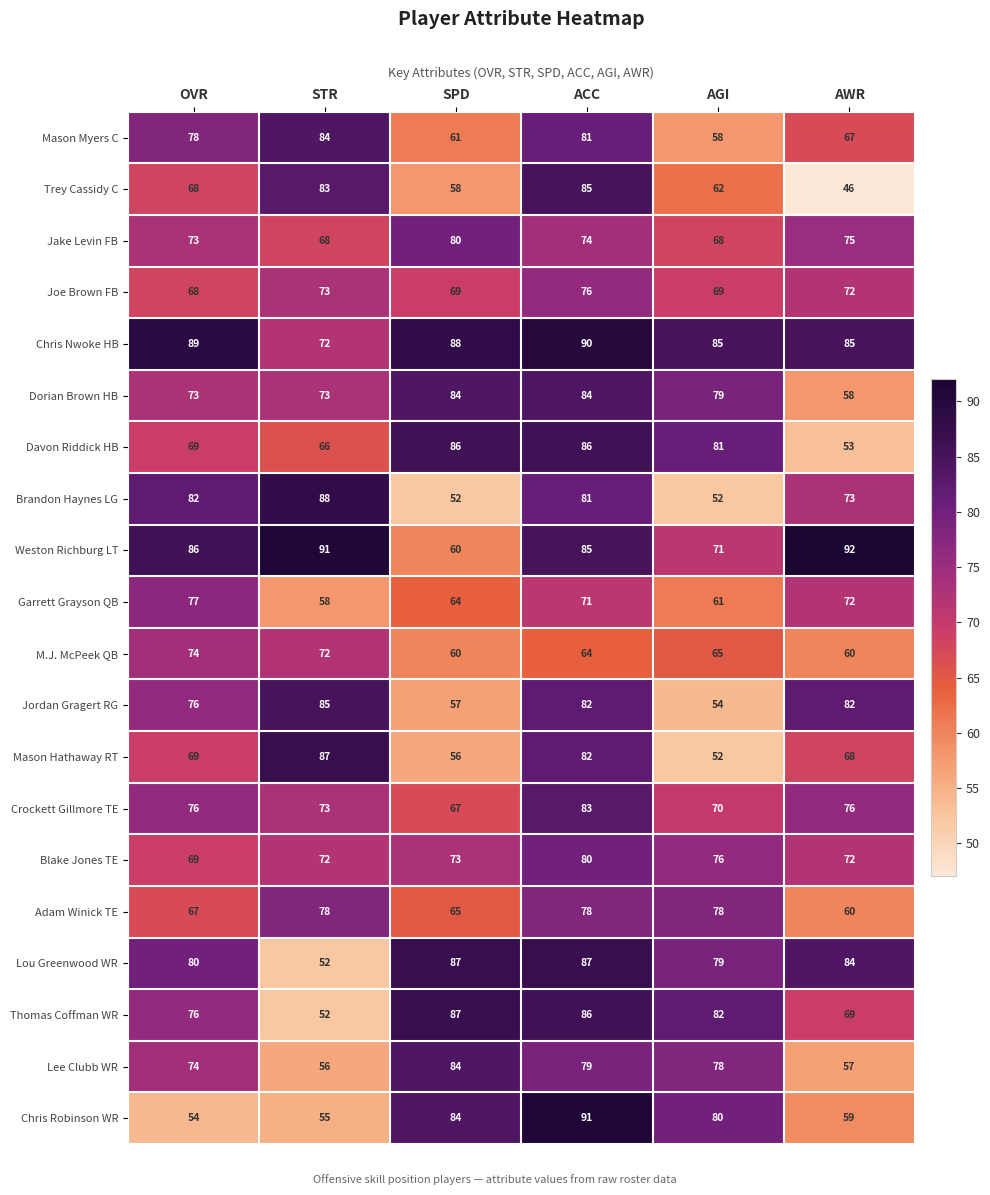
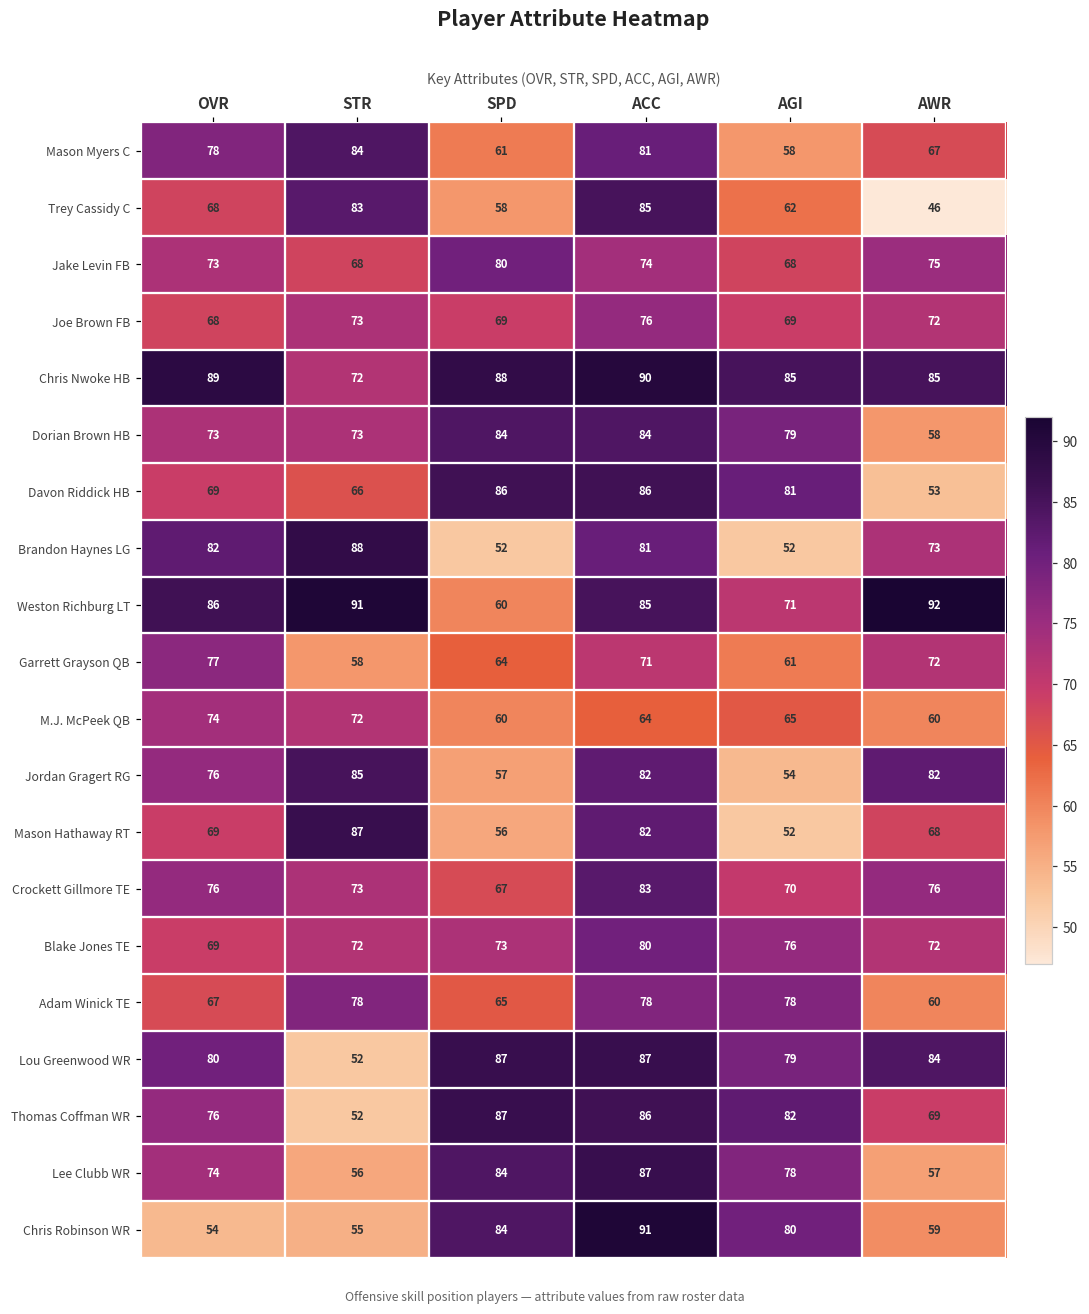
Lee Clubb WR, ACC: 79 -> 87
